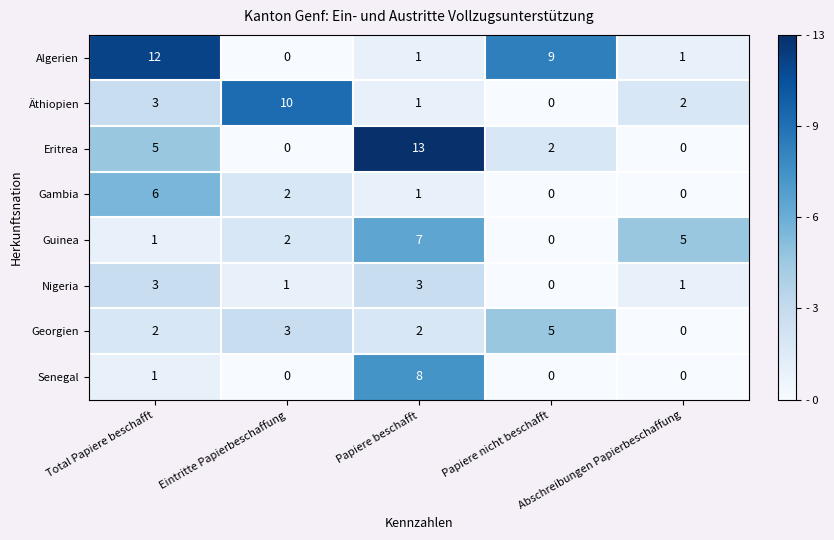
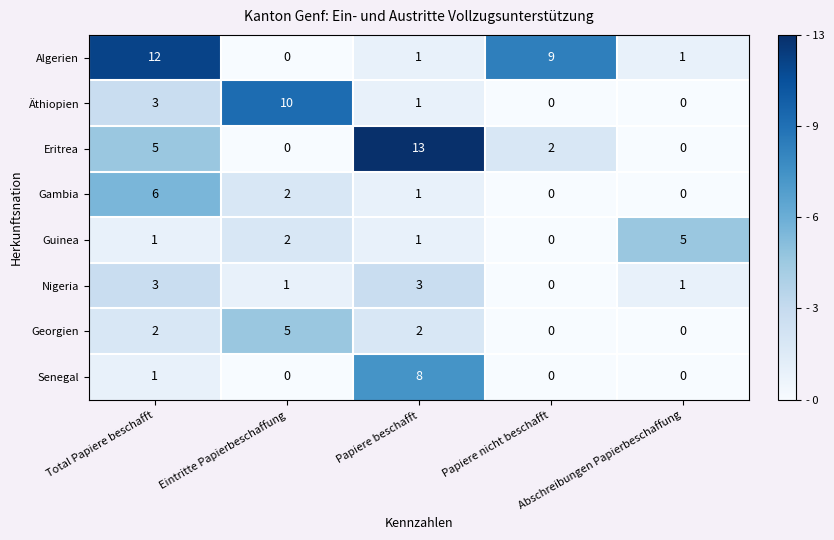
Äthiopien, Abschreibungen Papierbeschaffung: 2 -> 0
Guinea, Papiere beschafft: 7 -> 1
Georgien, Eintritte Papierbeschaffung: 3 -> 5
Georgien, Papiere nicht beschafft: 5 -> 0
